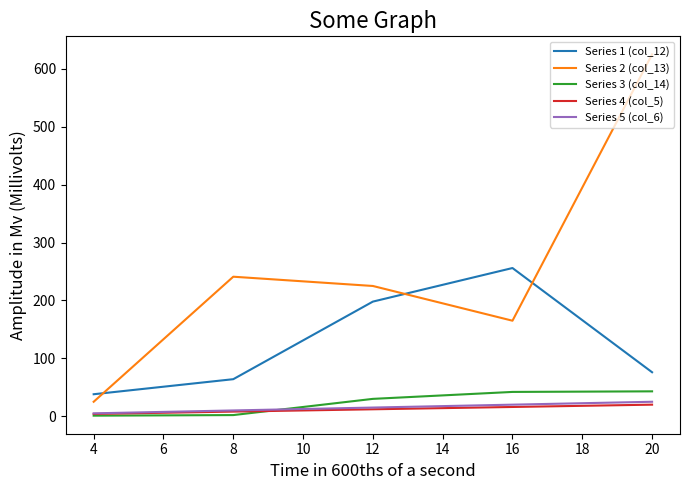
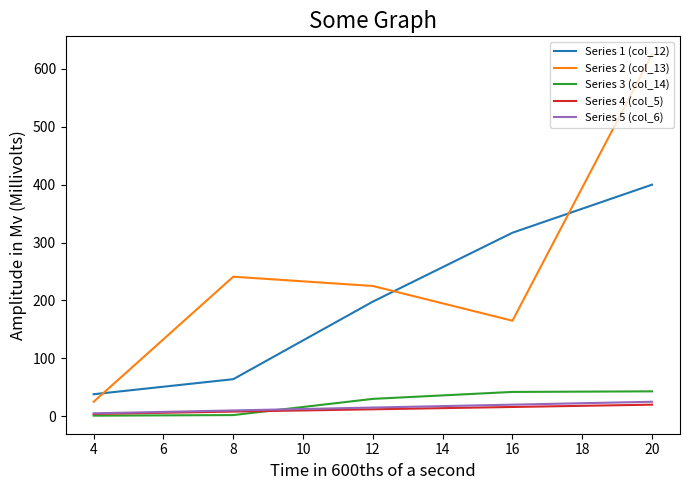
Series 1 (col_12), 16: 260 -> 320
Series 1 (col_12), 20: 80 -> 400
